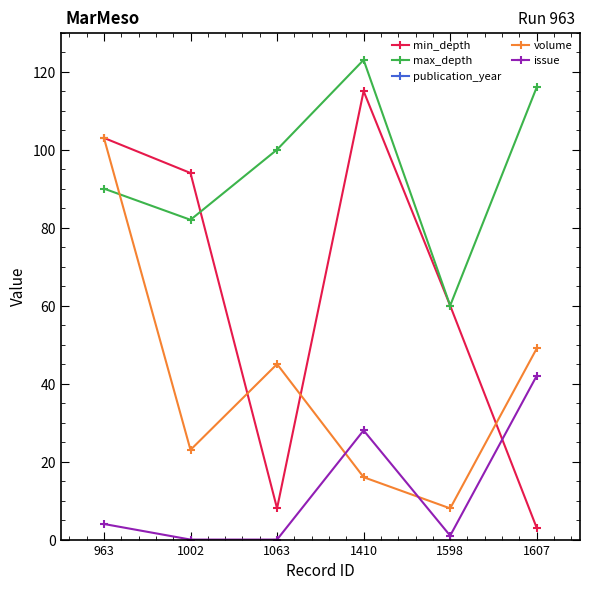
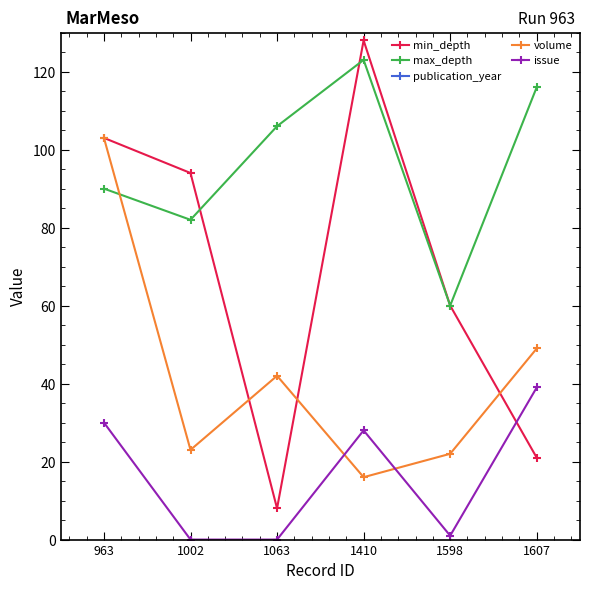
issue, 963: 4 -> 30
max_depth, 1063: 100 -> 106
volume, 1063: 45 -> 42
min_depth, 1410: 115 -> 128
volume, 1598: 8 -> 22
min_depth, 1607: 3 -> 21
issue, 1607: 42 -> 39
